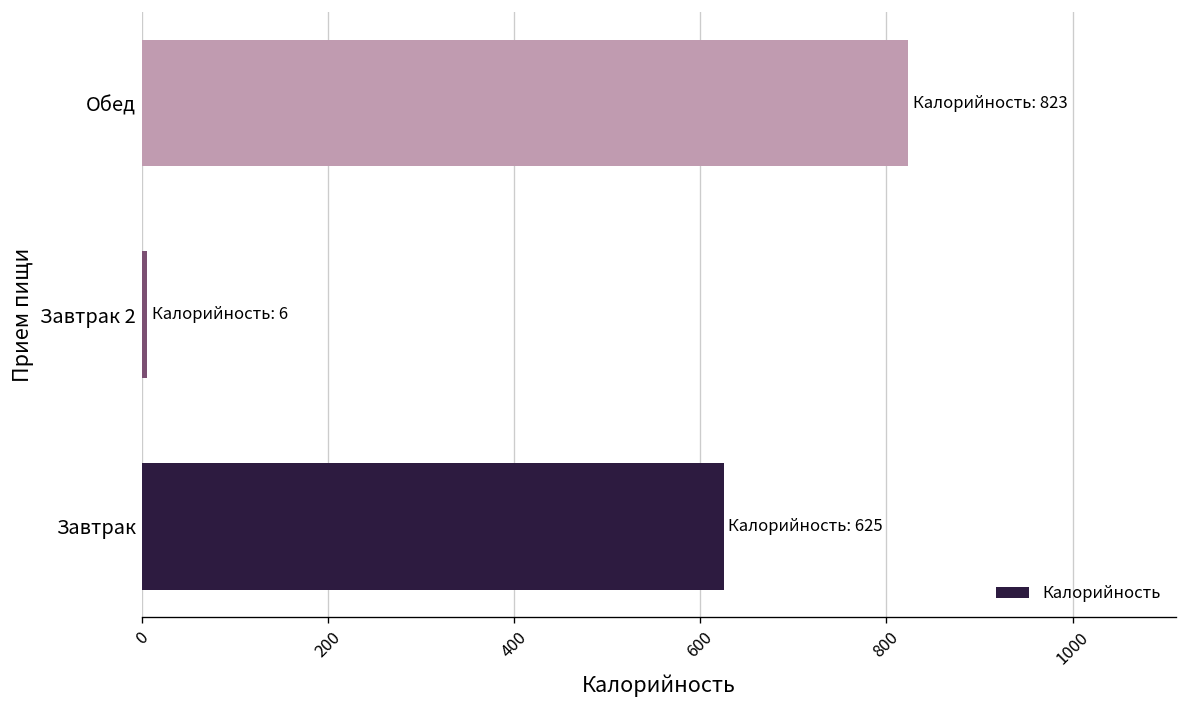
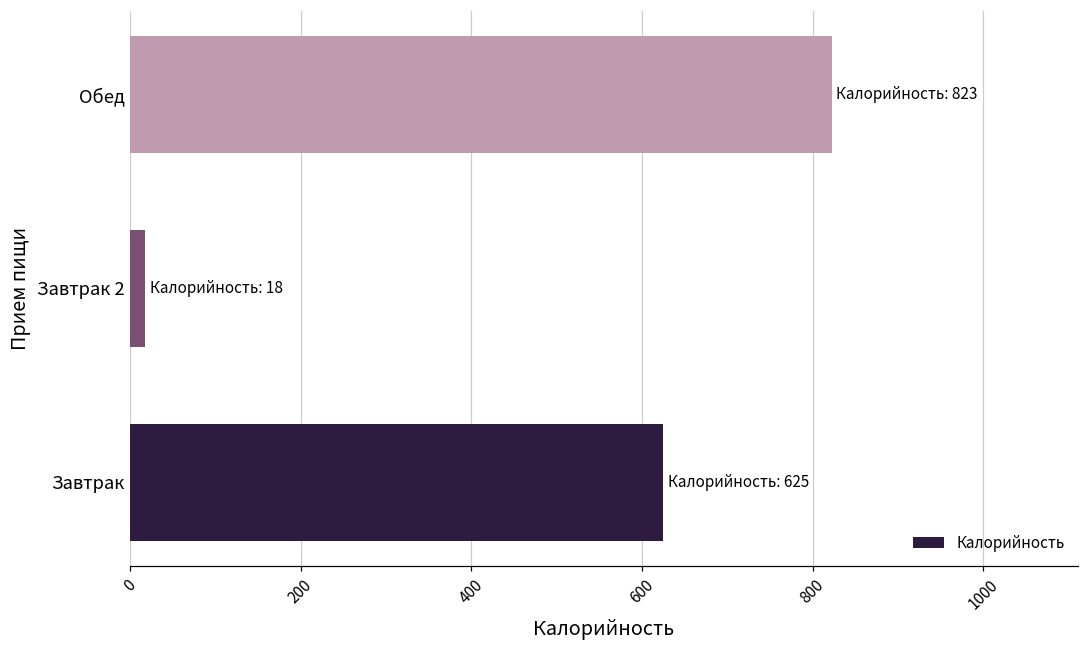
Завтрак 2: 6 -> 18
